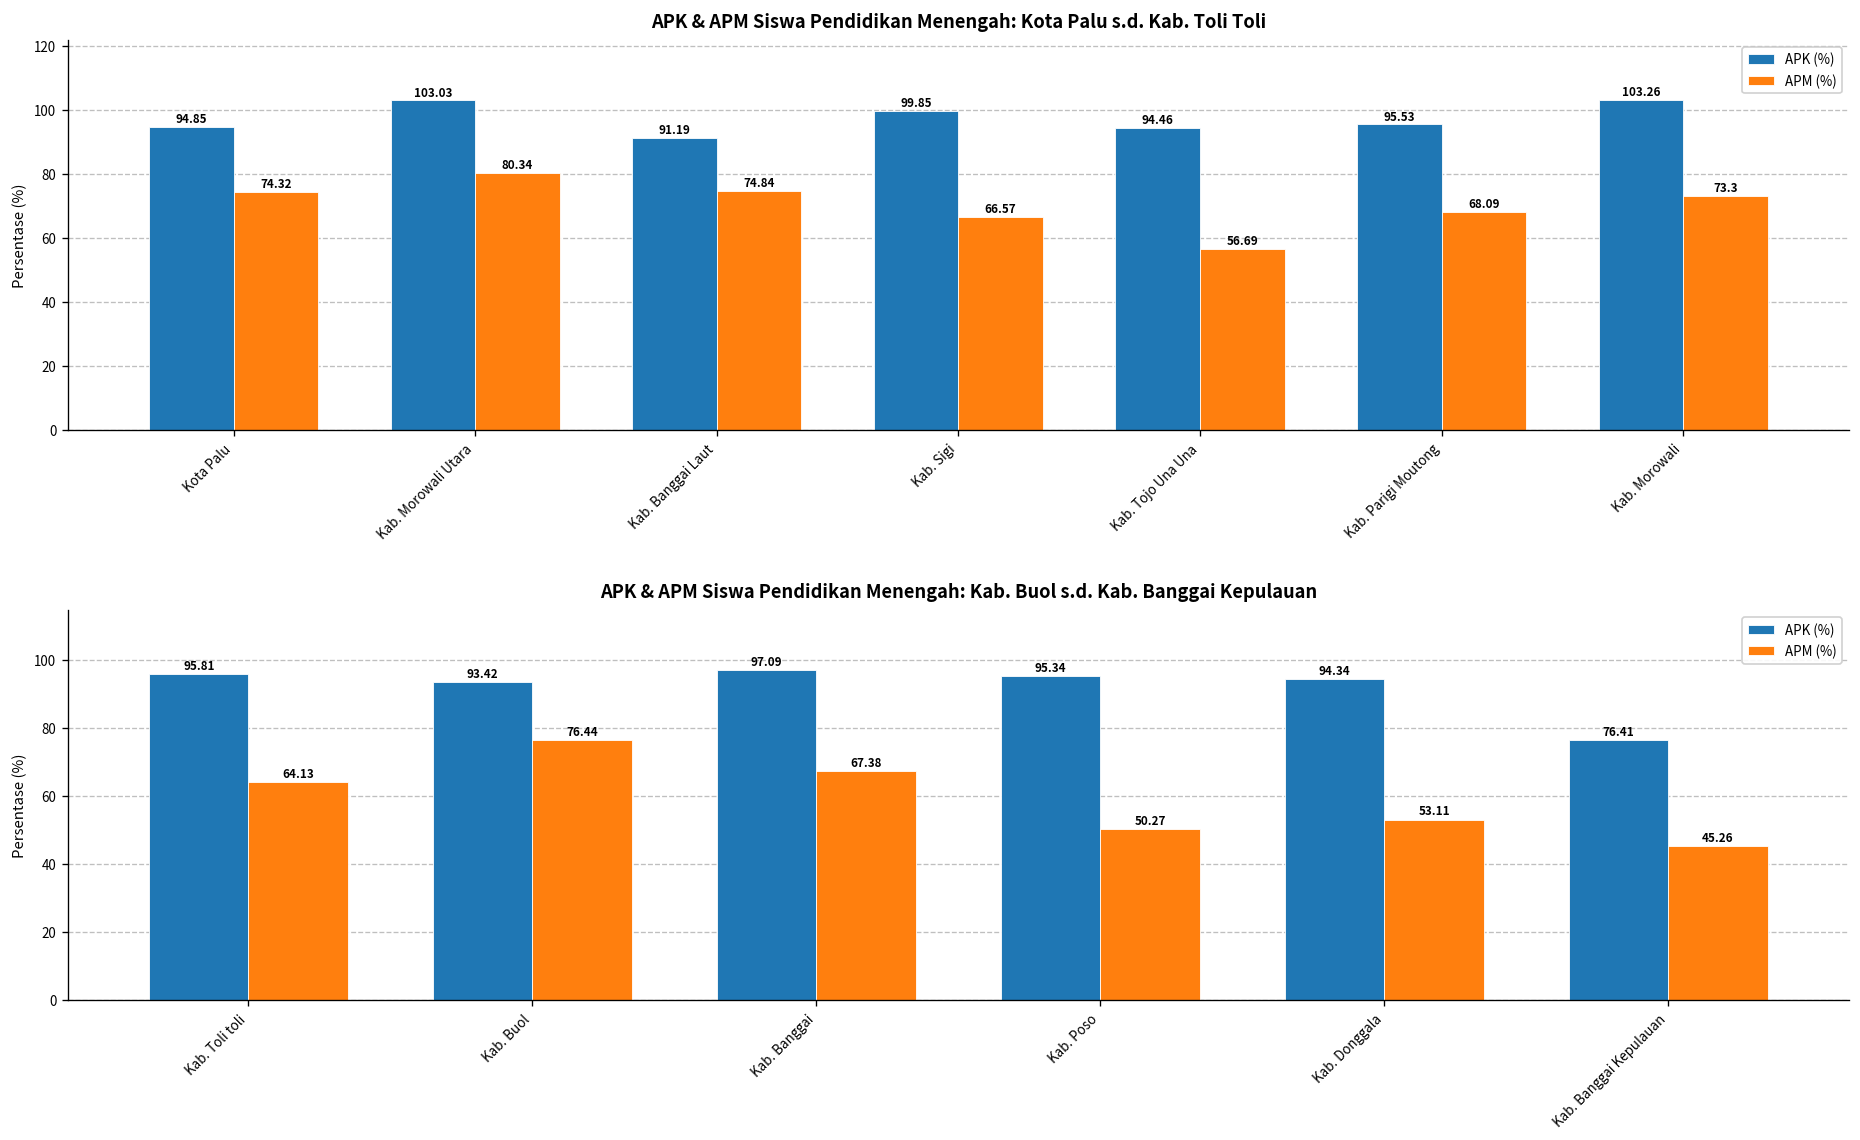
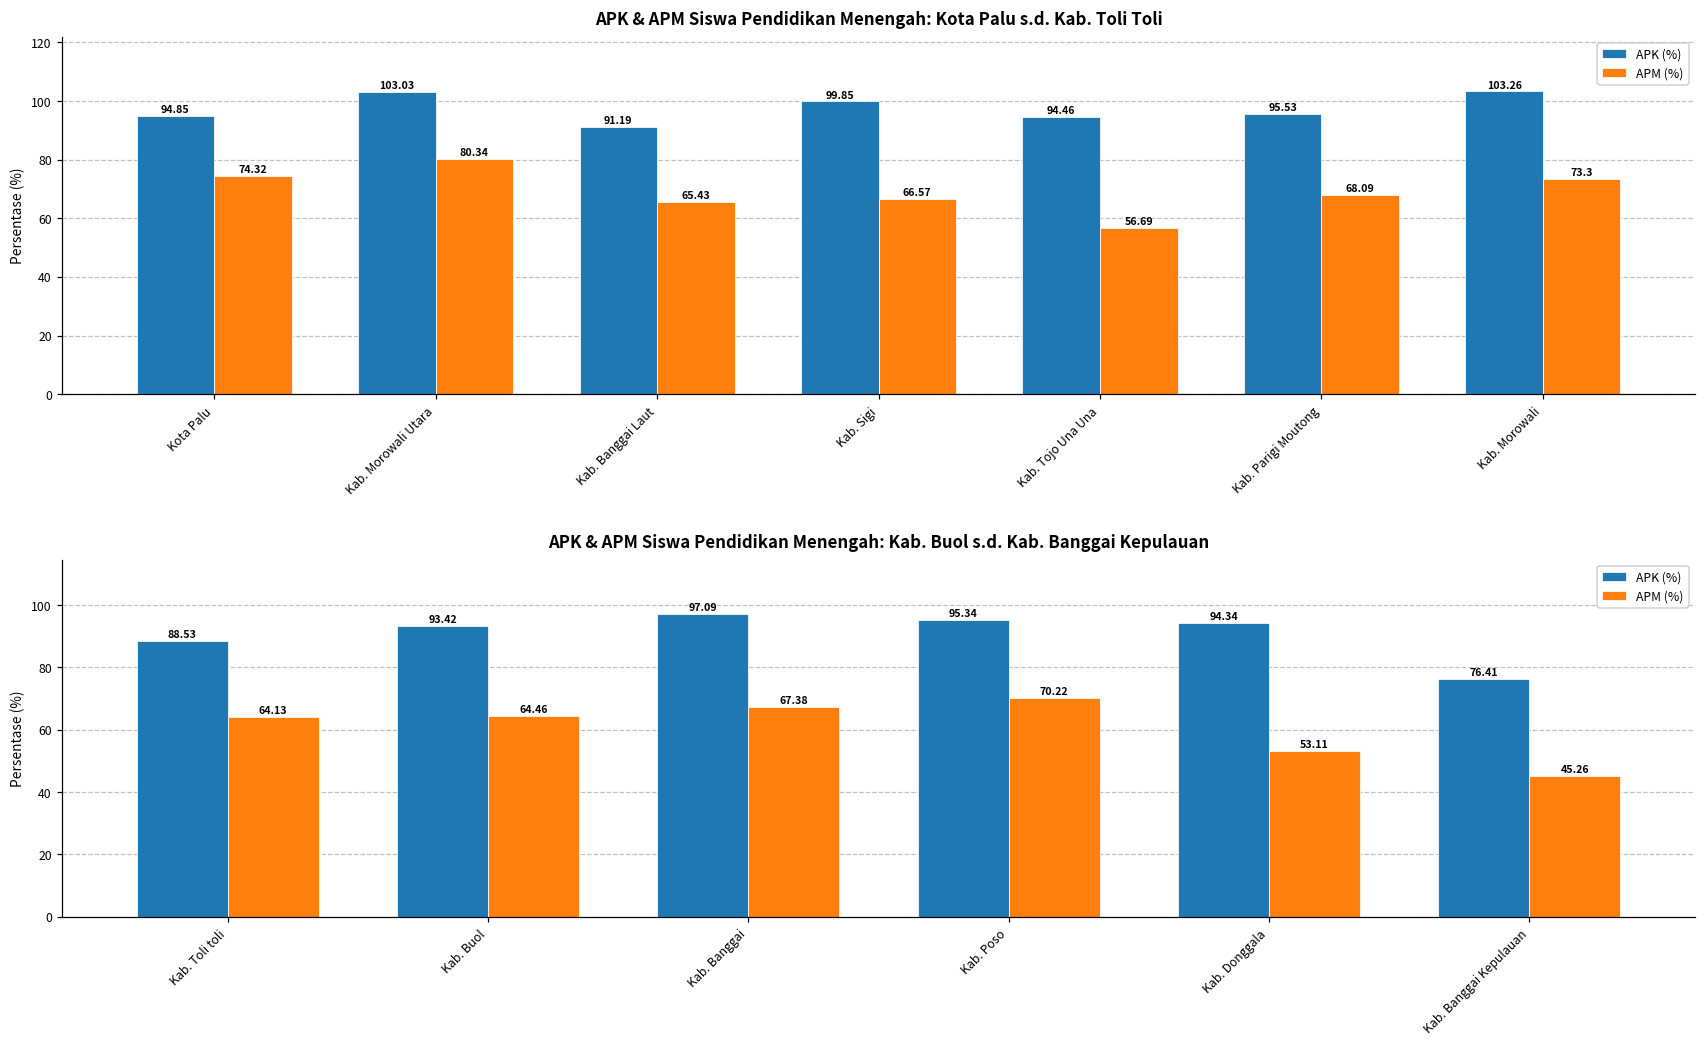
APK & APM Siswa Pendidikan Menengah: Kota Palu s.d. Kab. Toli Toli, APM (%), Kab. Banggai Laut: 74.84 -> 65.43
APK & APM Siswa Pendidikan Menengah: Kab. Buol s.d. Kab. Banggai Kepulauan, APK (%), Kab. Toli toli: 95.81 -> 88.53
APK & APM Siswa Pendidikan Menengah: Kab. Buol s.d. Kab. Banggai Kepulauan, APM (%), Kab. Buol: 76.44 -> 64.46
APK & APM Siswa Pendidikan Menengah: Kab. Buol s.d. Kab. Banggai Kepulauan, APM (%), Kab. Poso: 50.27 -> 70.22
